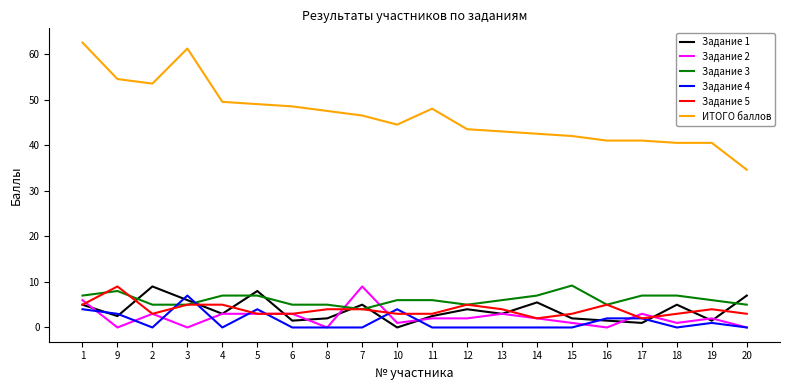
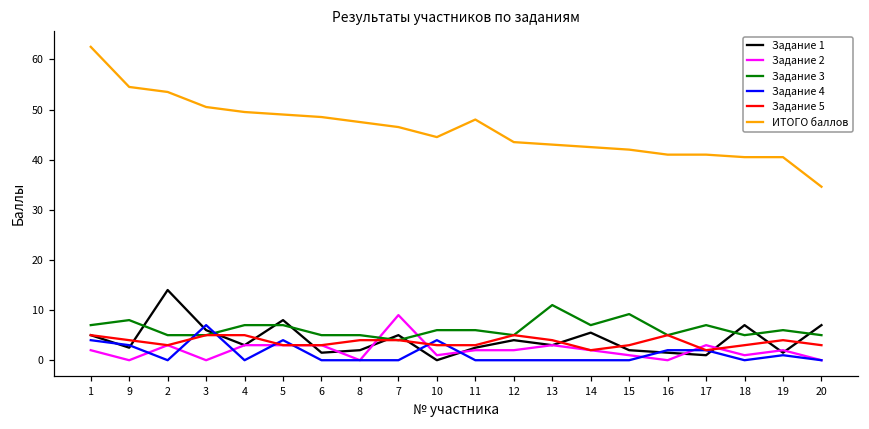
Задание 2, 1: 6 -> 2
Задание 5, 9: 9 -> 4
Задание 1, 2: 9 -> 14
ИТОГО баллов, 3: 61 -> 51
Задание 3, 13: 6 -> 11
Задание 1, 18: 5 -> 7
Задание 3, 18: 7 -> 5
